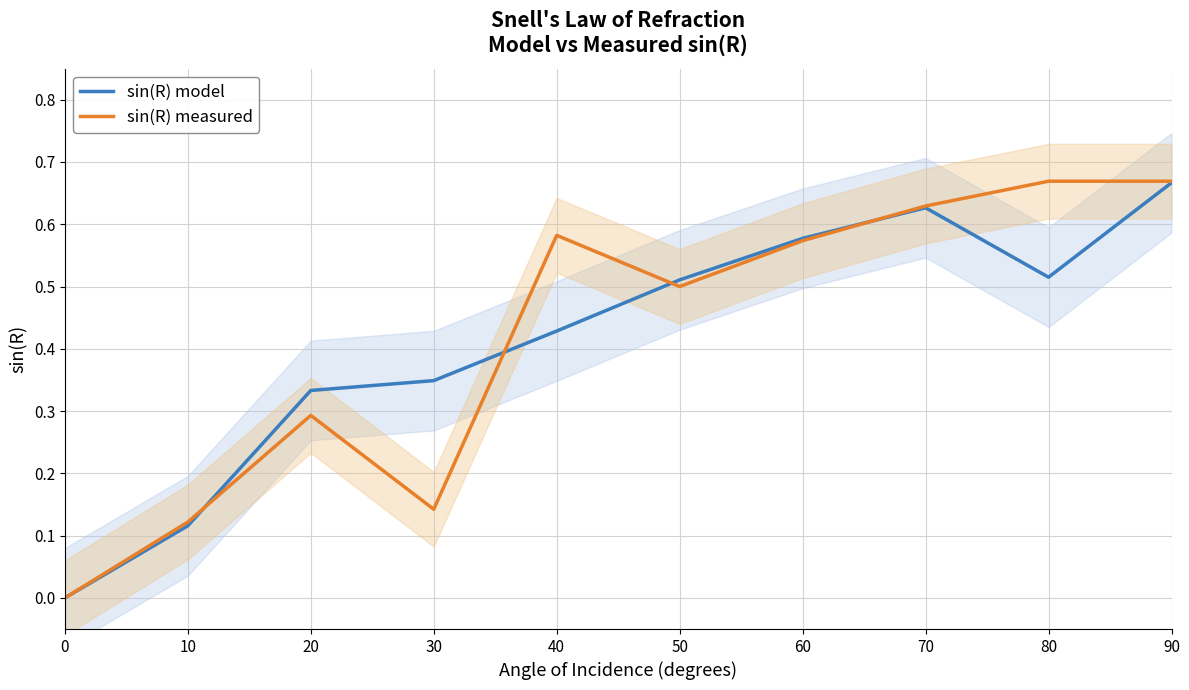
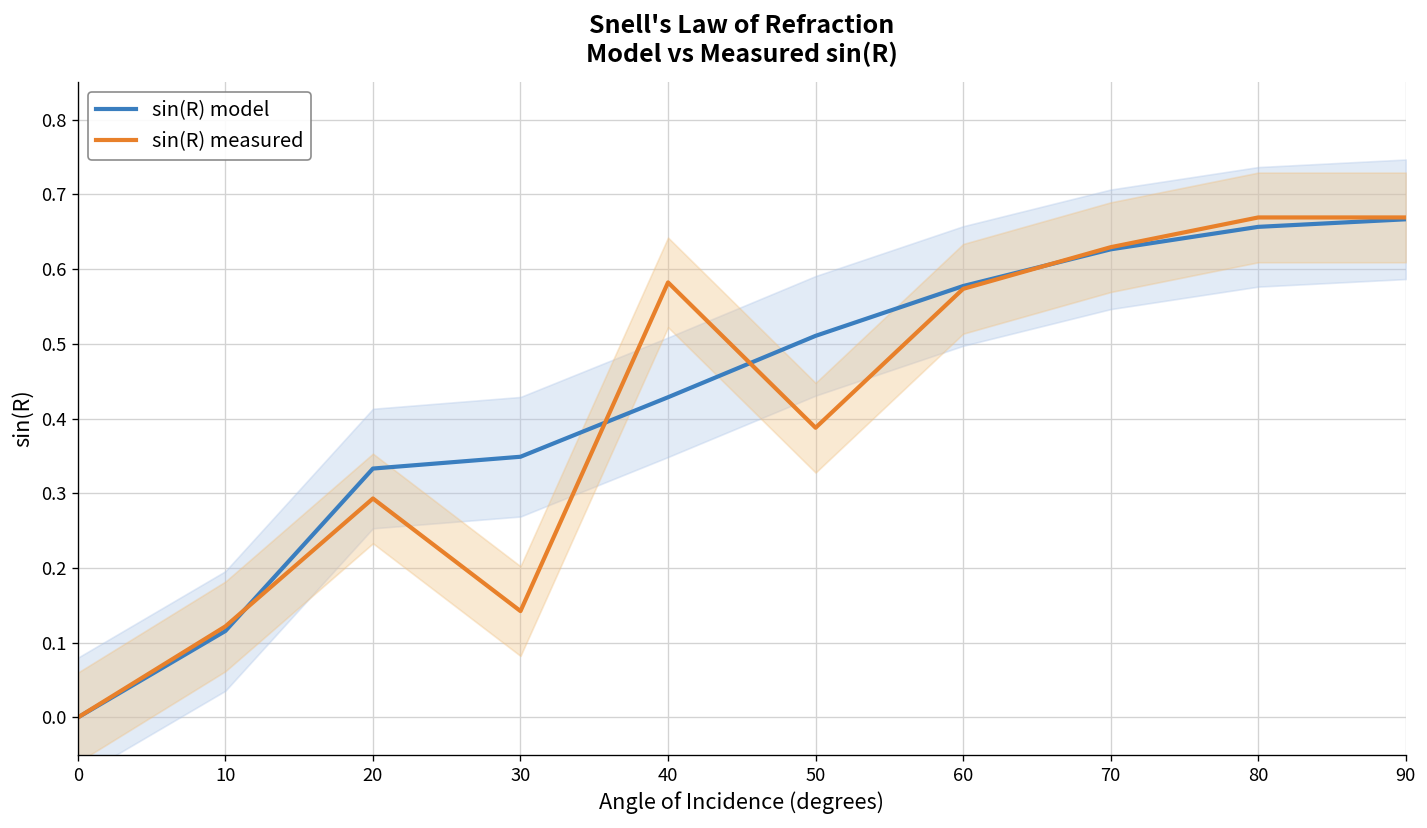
sin(R) measured, 50: 0.50 -> 0.39
sin(R) model, 80: 0.51 -> 0.66
